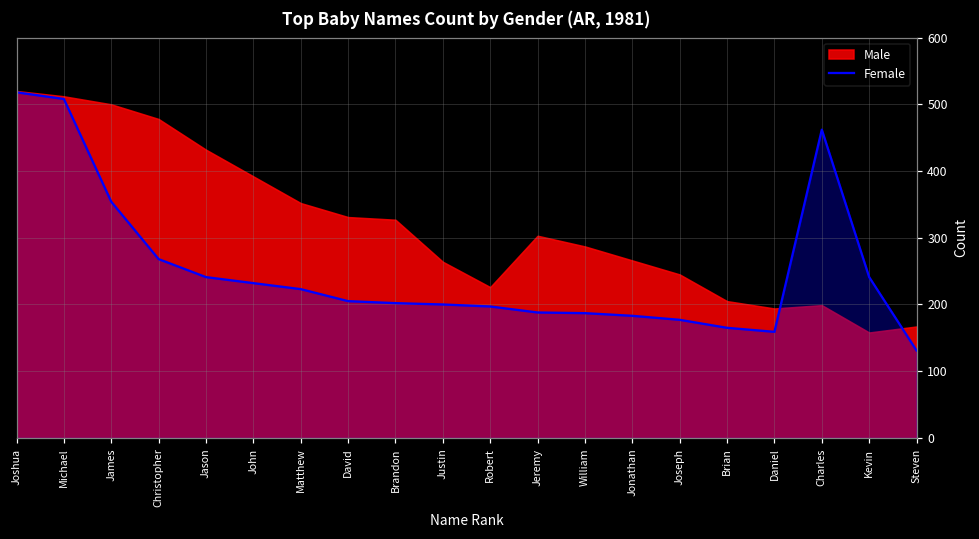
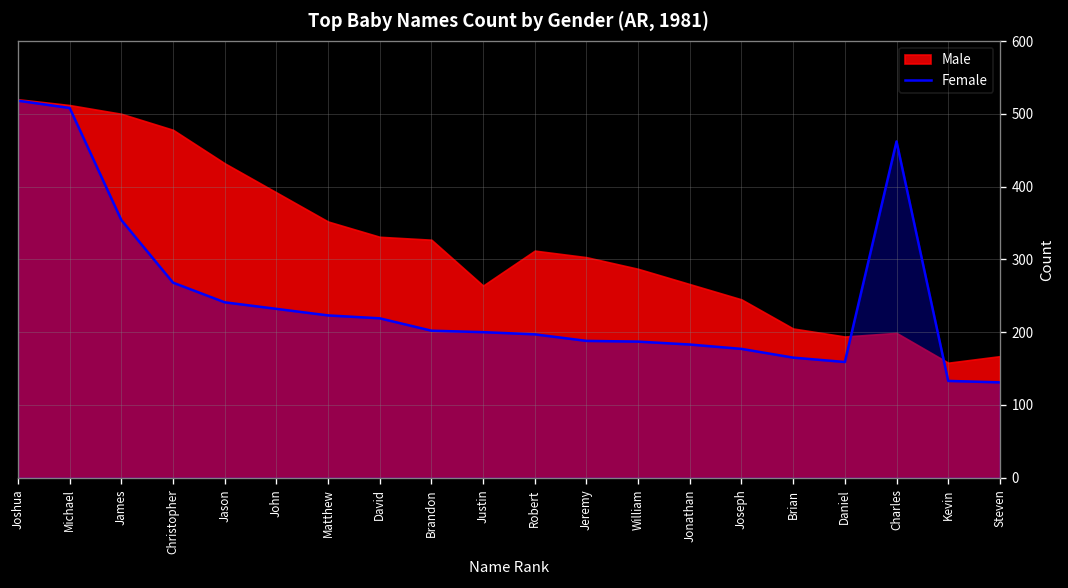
Female, David: 210 -> 220
Male, Robert: 230 -> 310
Female, Kevin: 240 -> 130
